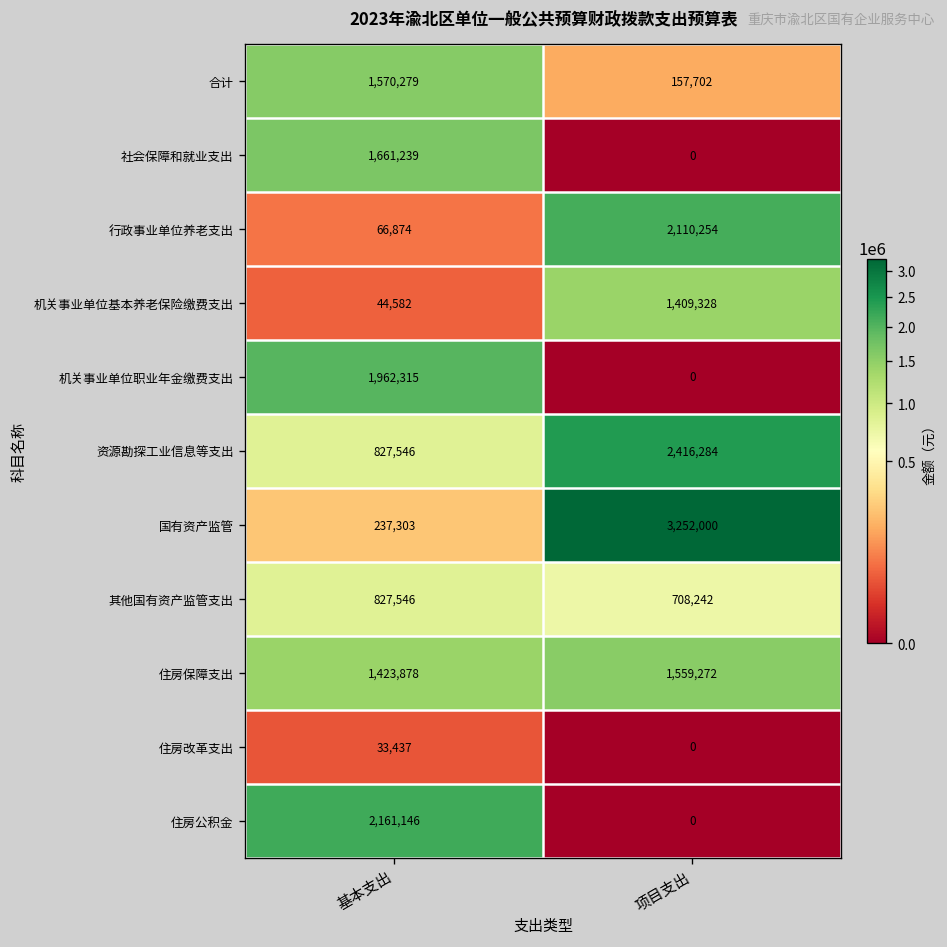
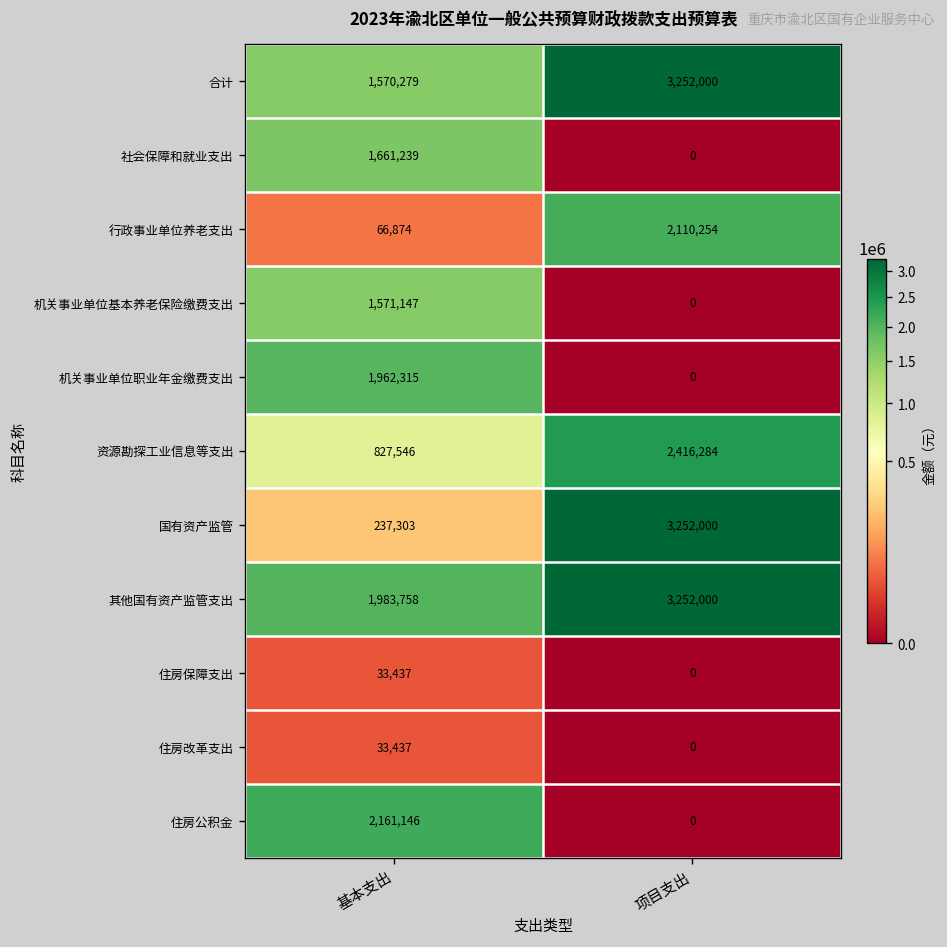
合计, 项目支出: 157,702 -> 3,252,000
机关事业单位基本养老保险缴费支出, 基本支出: 44,582 -> 1,571,147
机关事业单位基本养老保险缴费支出, 项目支出: 1,409,328 -> 0
其他国有资产监管支出, 基本支出: 827,546 -> 1,983,758
其他国有资产监管支出, 项目支出: 708,242 -> 3,252,000
住房保障支出, 基本支出: 1,423,878 -> 33,437
住房保障支出, 项目支出: 1,559,272 -> 0
